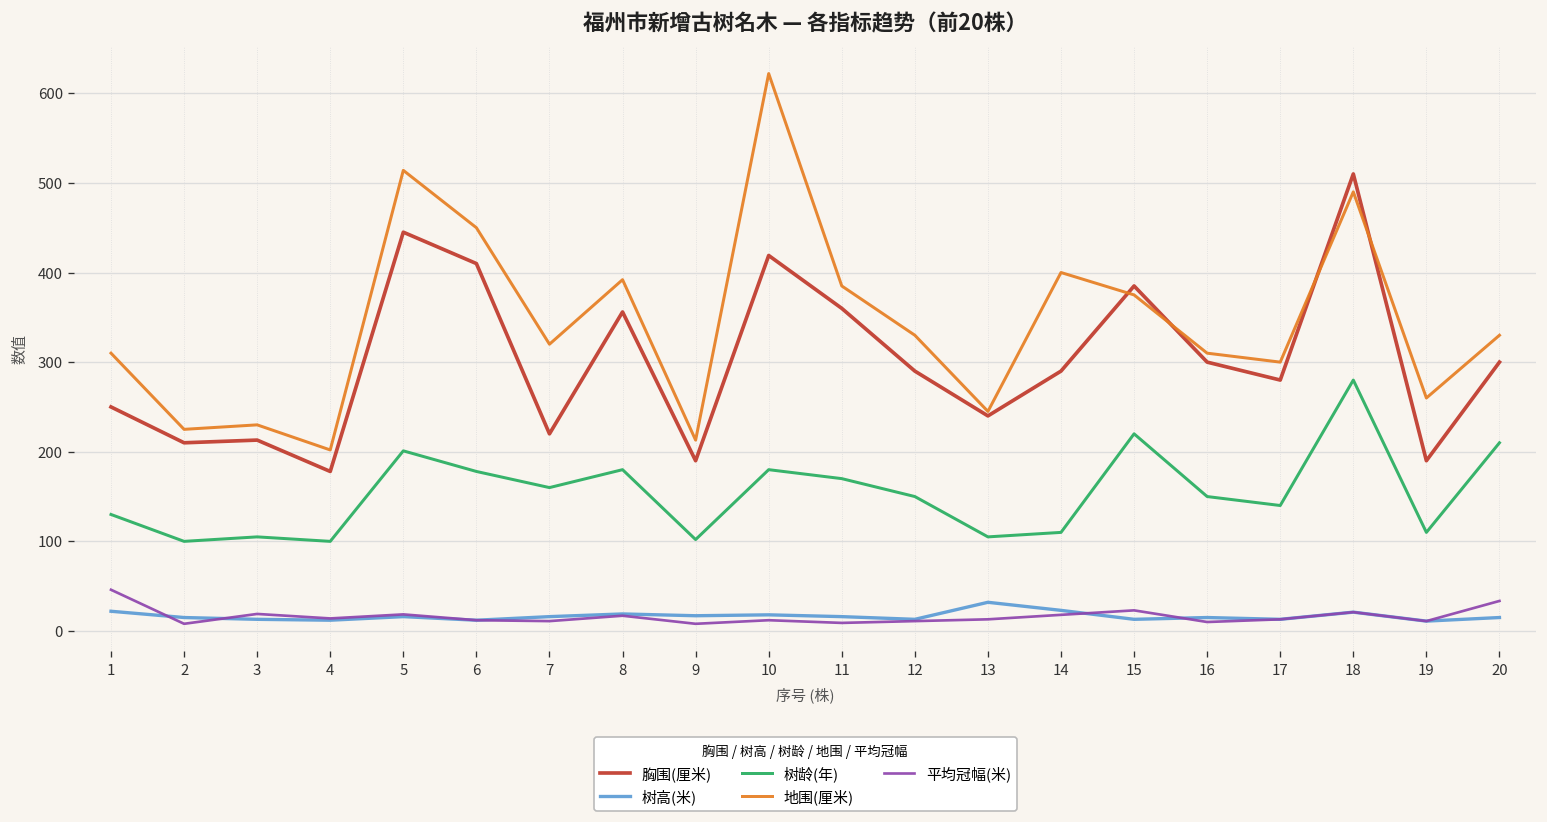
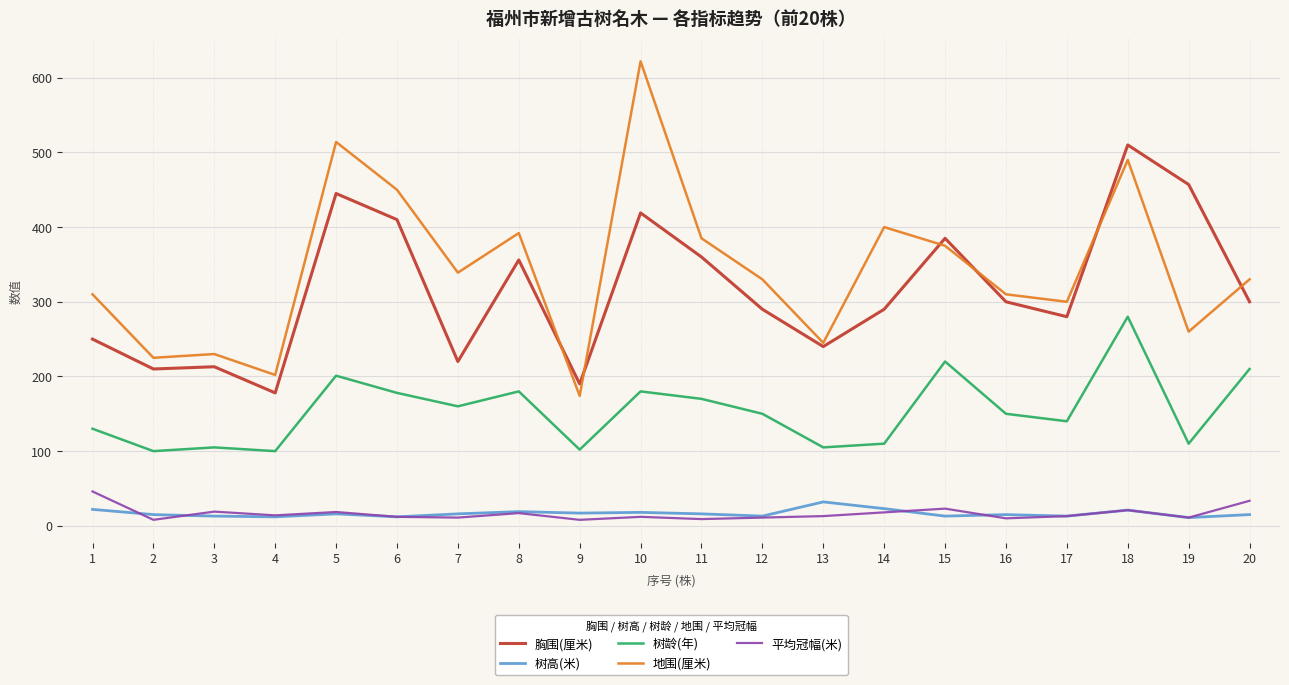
地围(厘米), 7: 320 -> 340
地围(厘米), 9: 210 -> 170
胸围(厘米), 19: 190 -> 460
